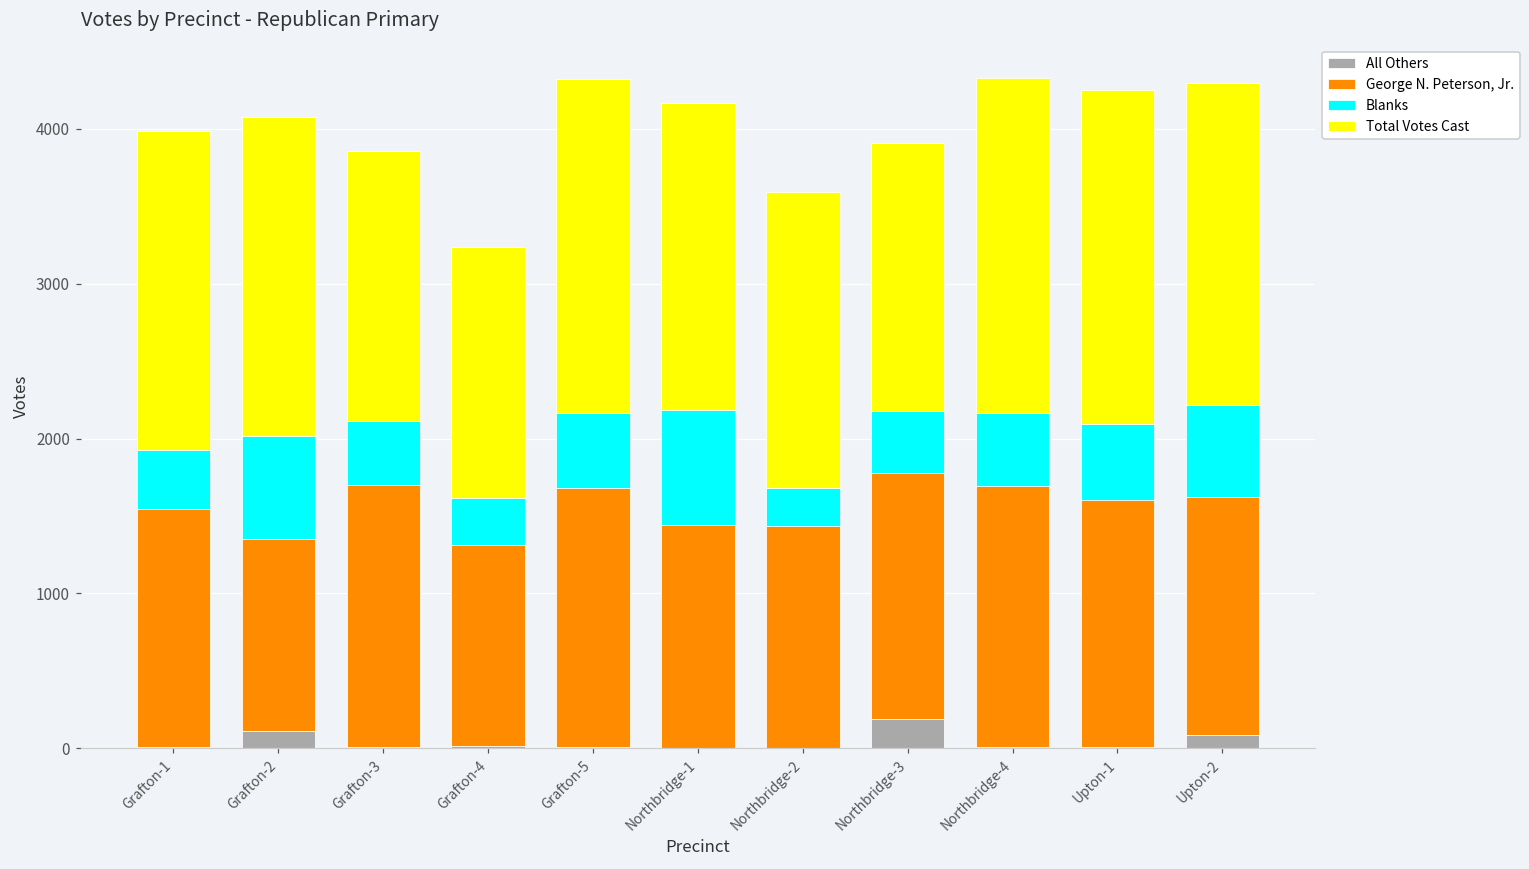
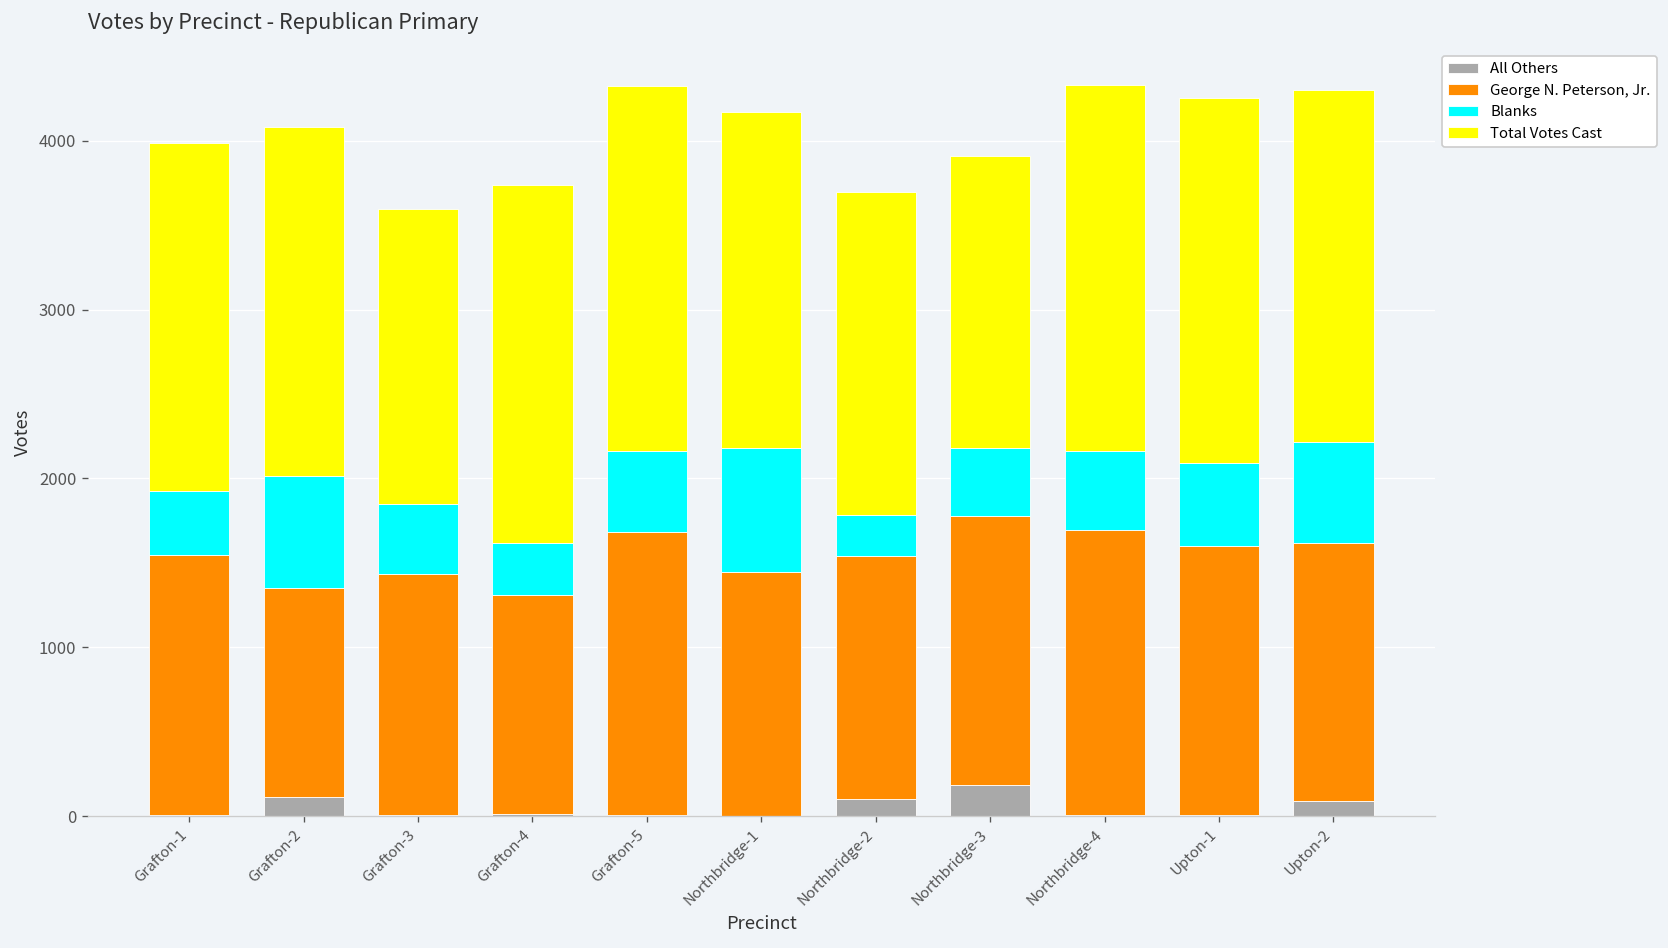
George N. Peterson, Jr., Grafton-3: 1690 -> 1430
Total Votes Cast, Grafton-4: 1620 -> 2120
All Others, Northbridge-2: 0 -> 100
